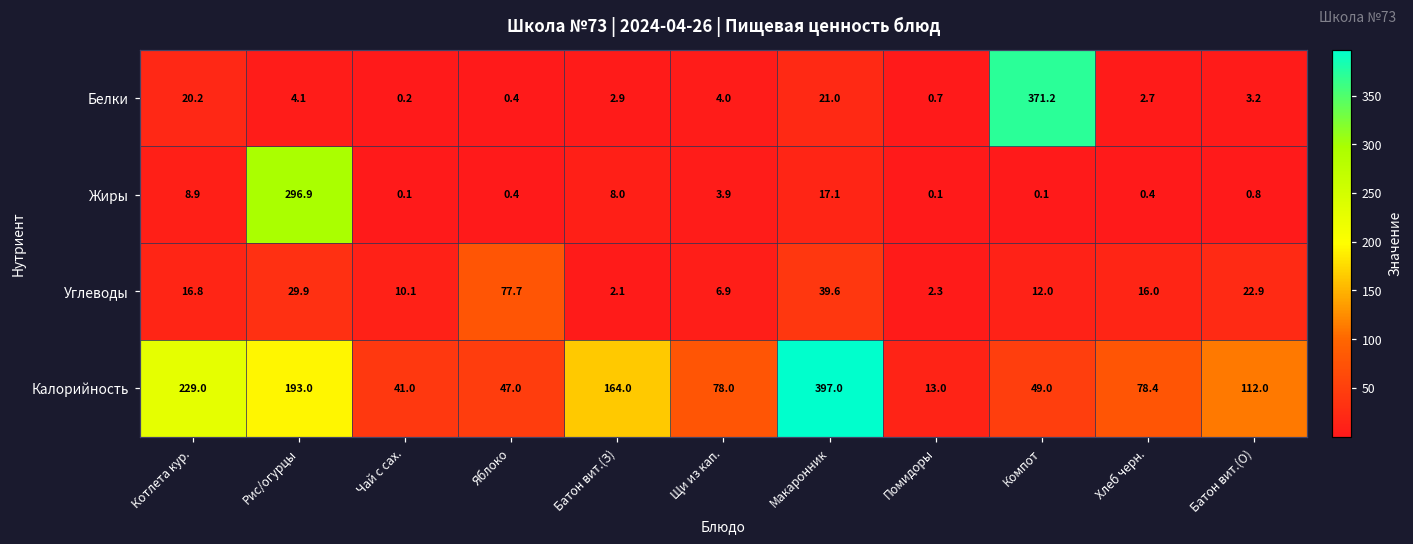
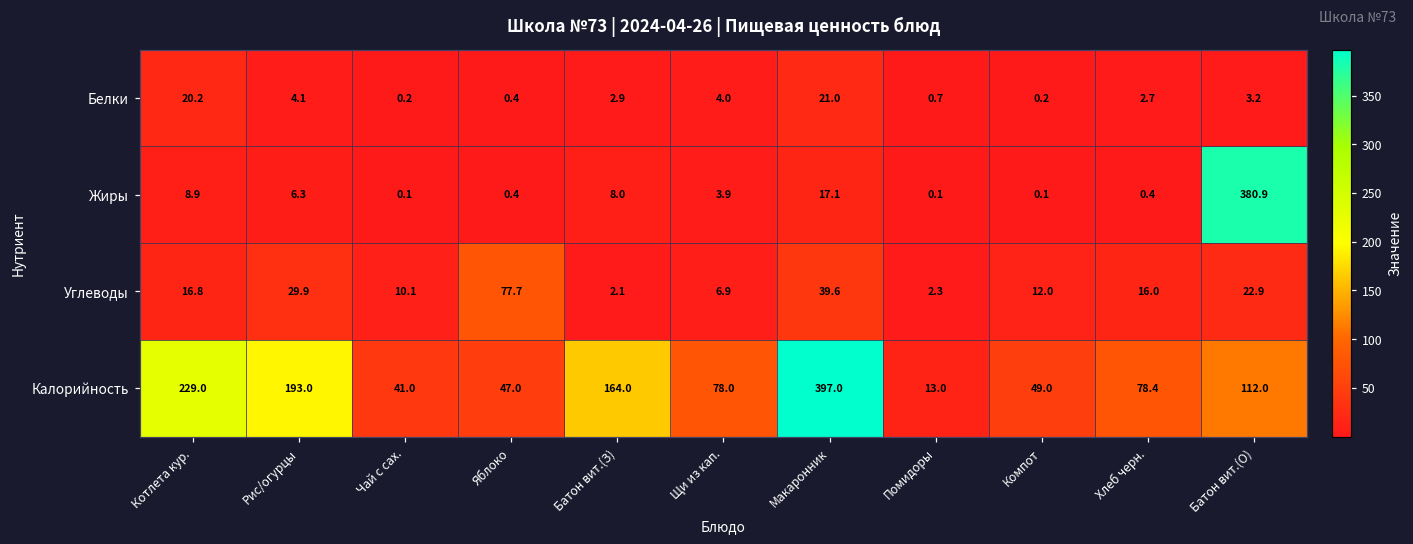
Белки, Компот: 371.2 -> 0.2
Жиры, Рис/огурцы: 296.9 -> 6.3
Жиры, Батон вит.(О): 0.8 -> 380.9
